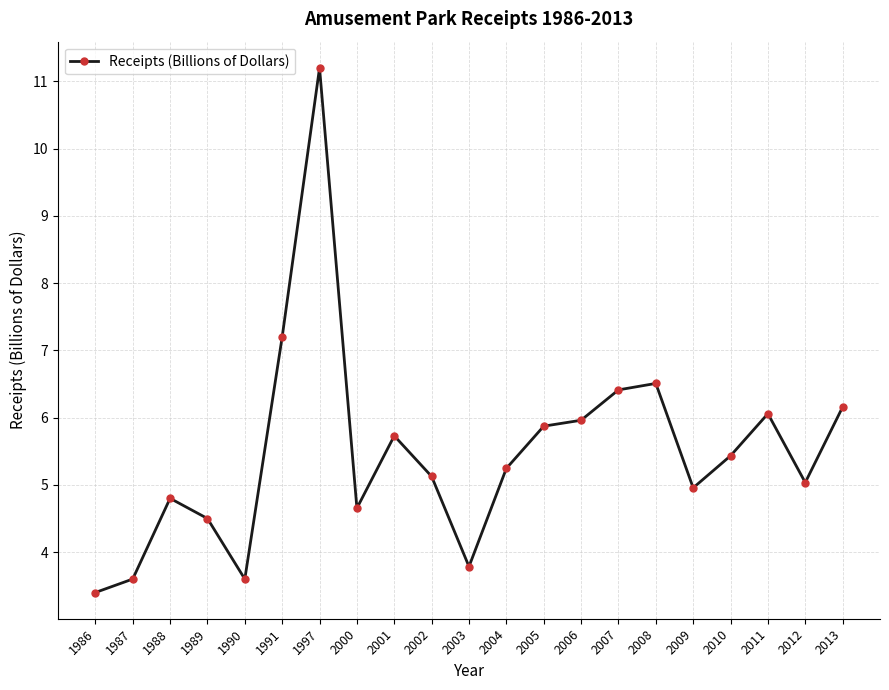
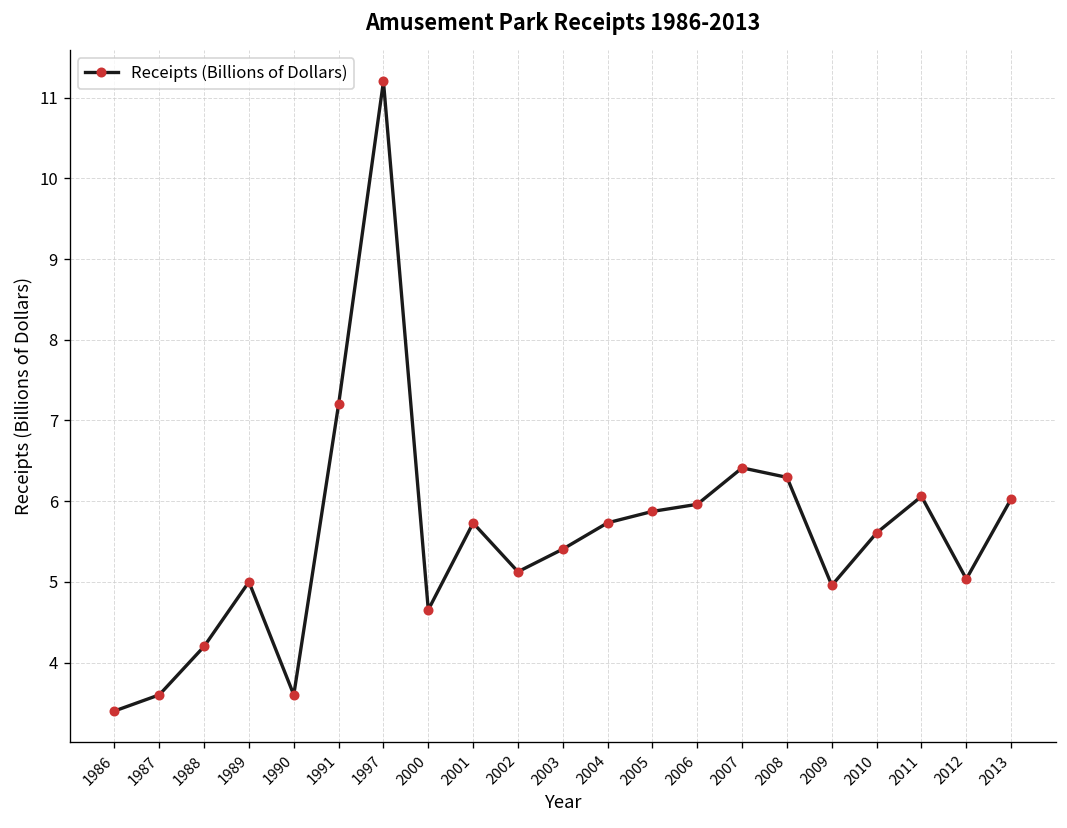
1988: 4.8 -> 4.2
1989: 4.5 -> 5.0
2003: 3.8 -> 5.4
2004: 5.2 -> 5.7
2008: 6.5 -> 6.3
2010: 5.4 -> 5.6
2013: 6.2 -> 6.0
